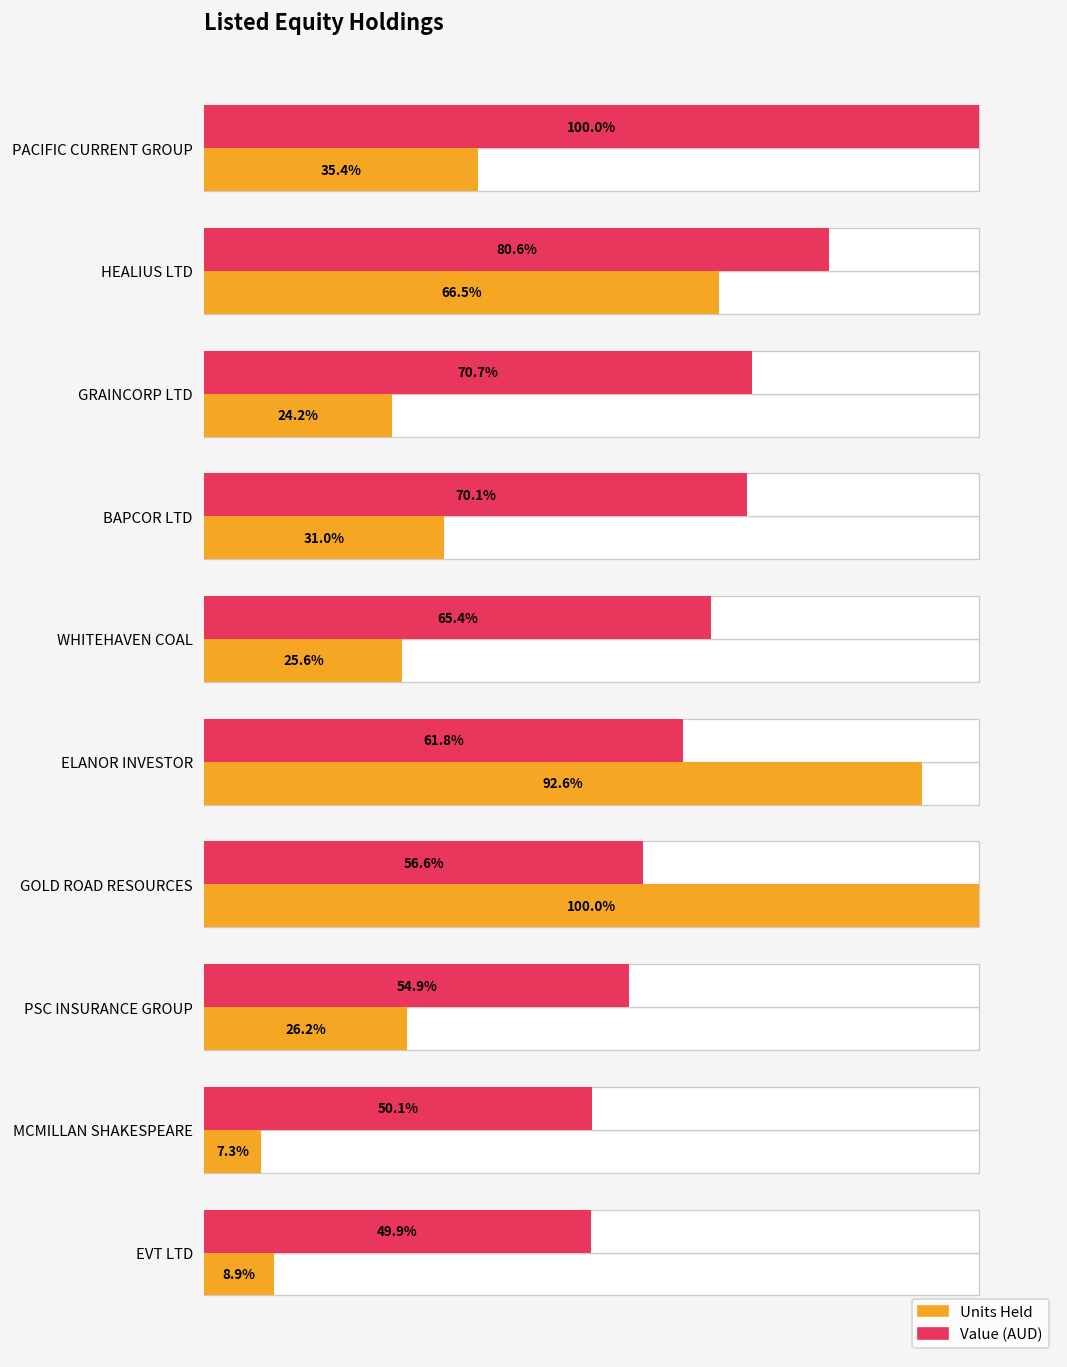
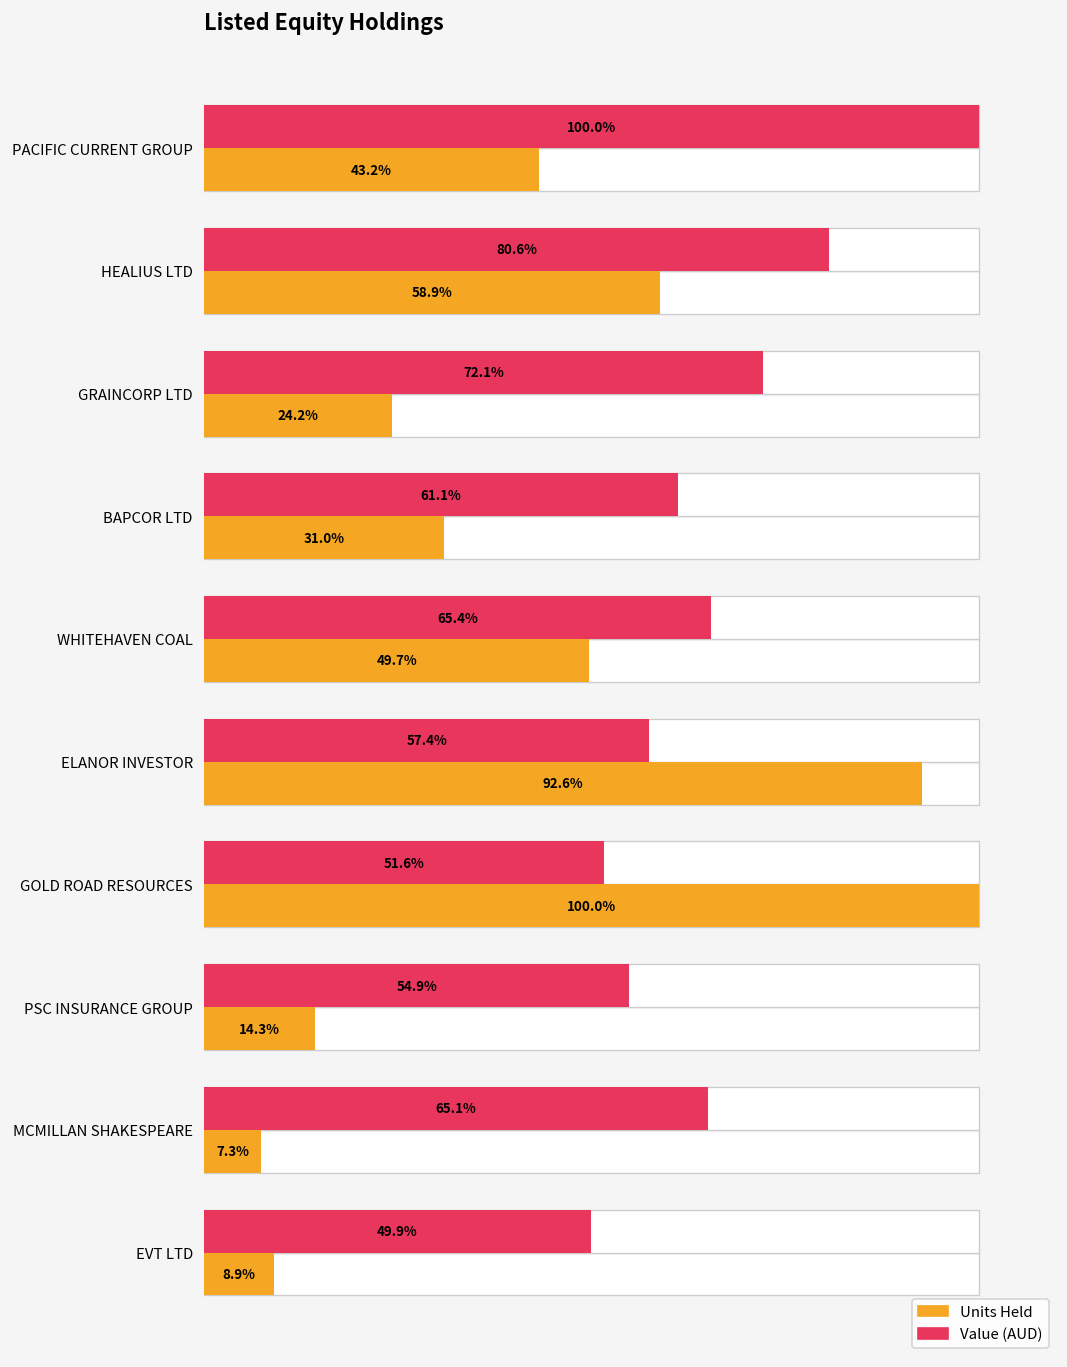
Units Held, PACIFIC CURRENT GROUP: 35.4% -> 43.2%
Units Held, HEALIUS LTD: 66.5% -> 58.9%
Value (AUD), GRAINCORP LTD: 70.7% -> 72.1%
Value (AUD), BAPCOR LTD: 70.1% -> 61.1%
Units Held, WHITEHAVEN COAL: 25.6% -> 49.7%
Value (AUD), ELANOR INVESTOR: 61.8% -> 57.4%
Value (AUD), GOLD ROAD RESOURCES: 56.6% -> 51.6%
Units Held, PSC INSURANCE GROUP: 26.2% -> 14.3%
Value (AUD), MCMILLAN SHAKESPEARE: 50.1% -> 65.1%
